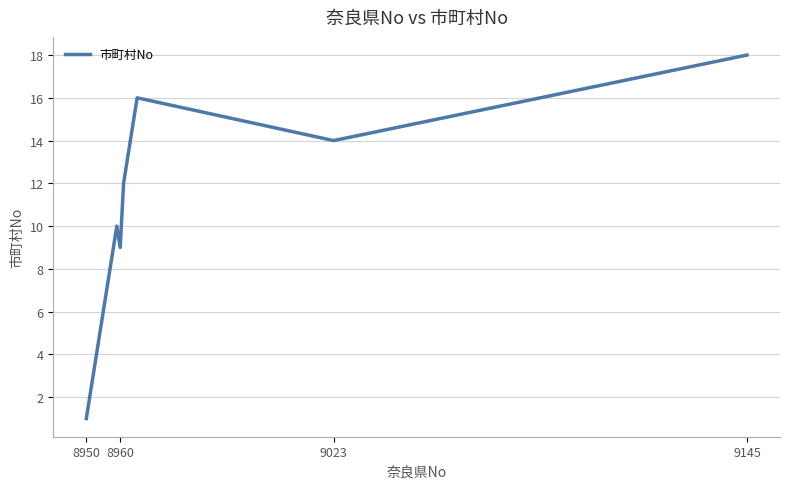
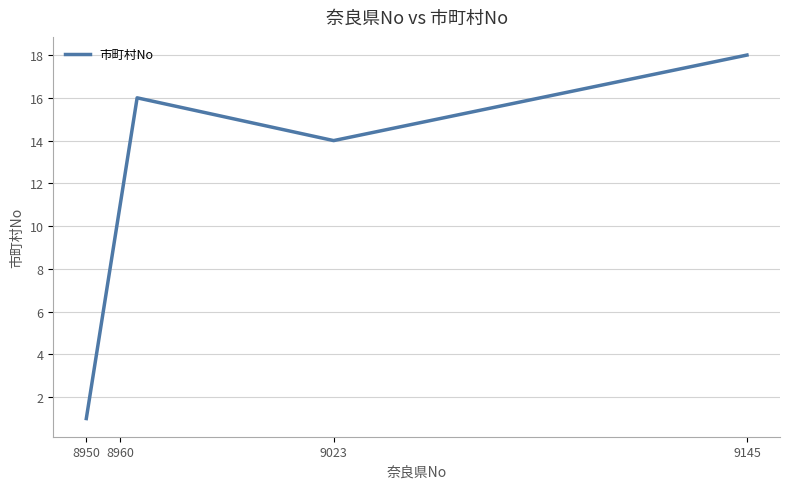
8960: 9 -> 11
